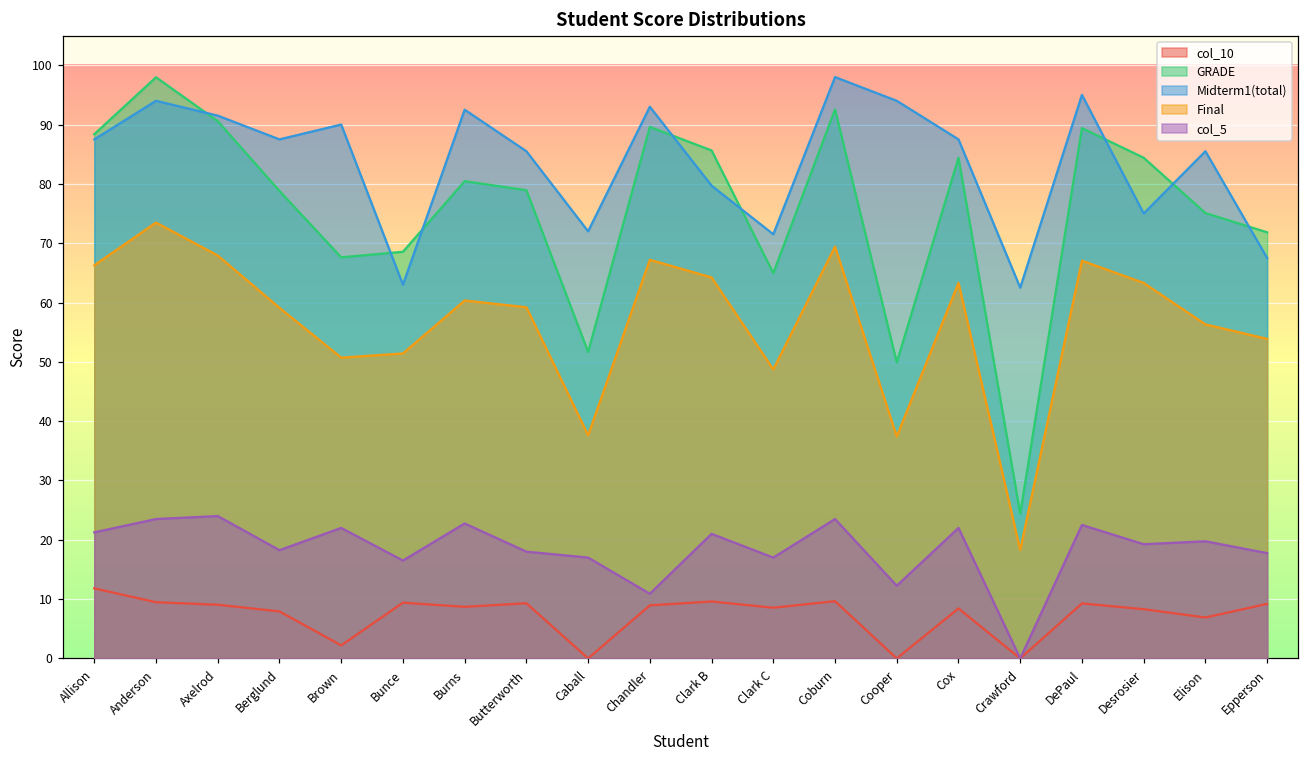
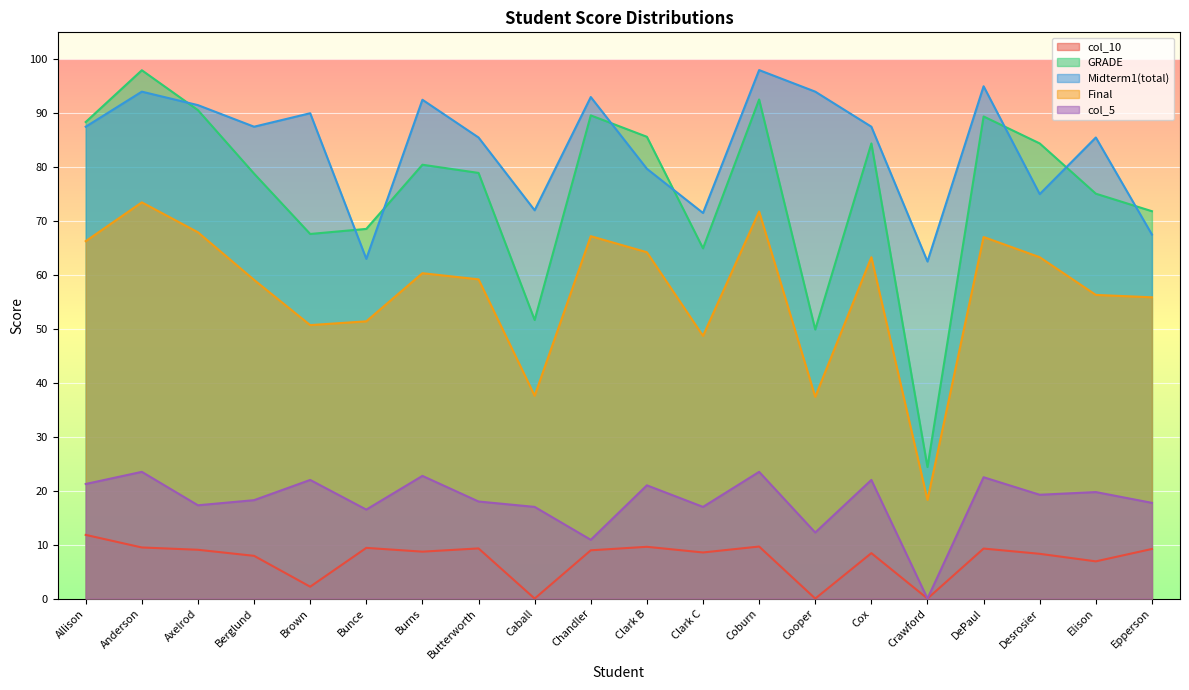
col_5, Axelrod: 24 -> 17
Final, Coburn: 69 -> 72
Final, Epperson: 54 -> 56
